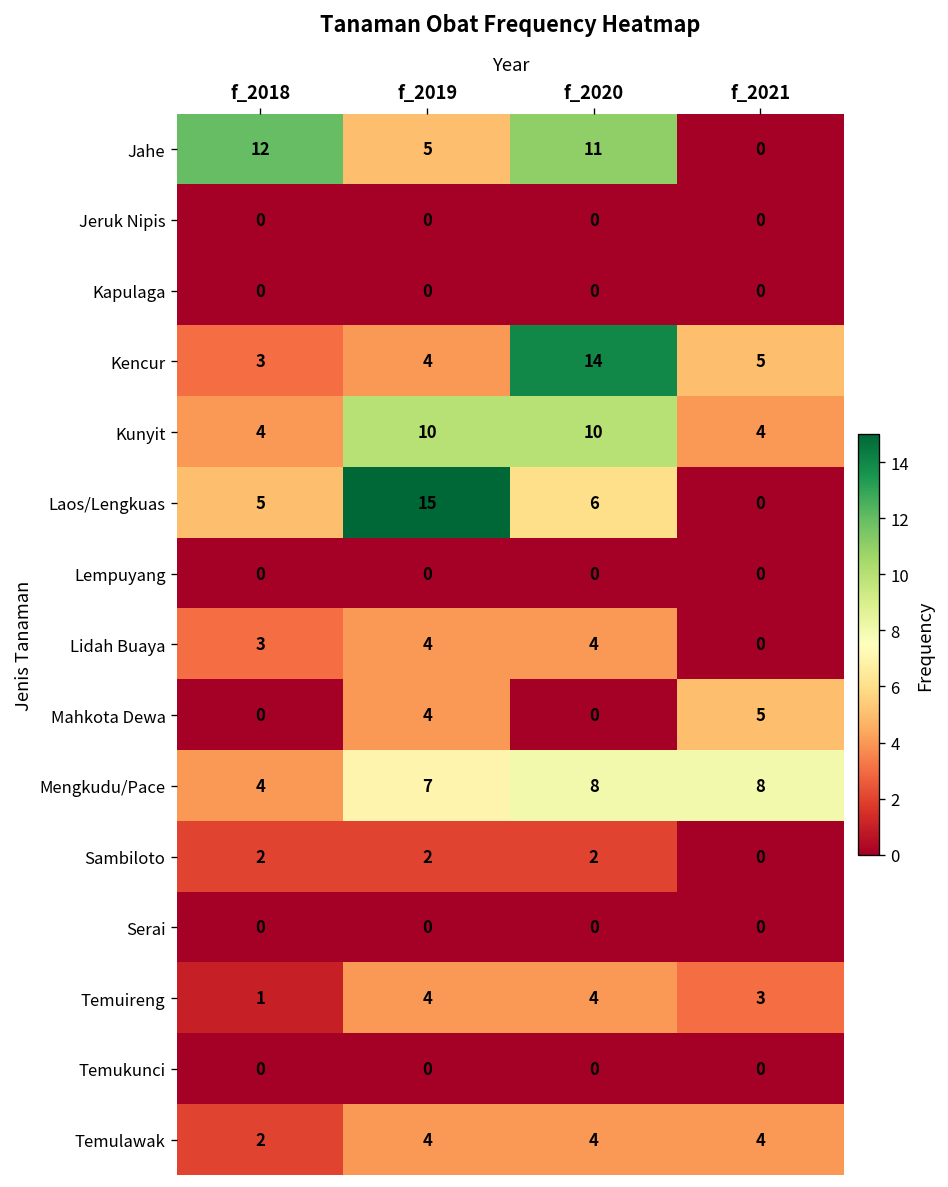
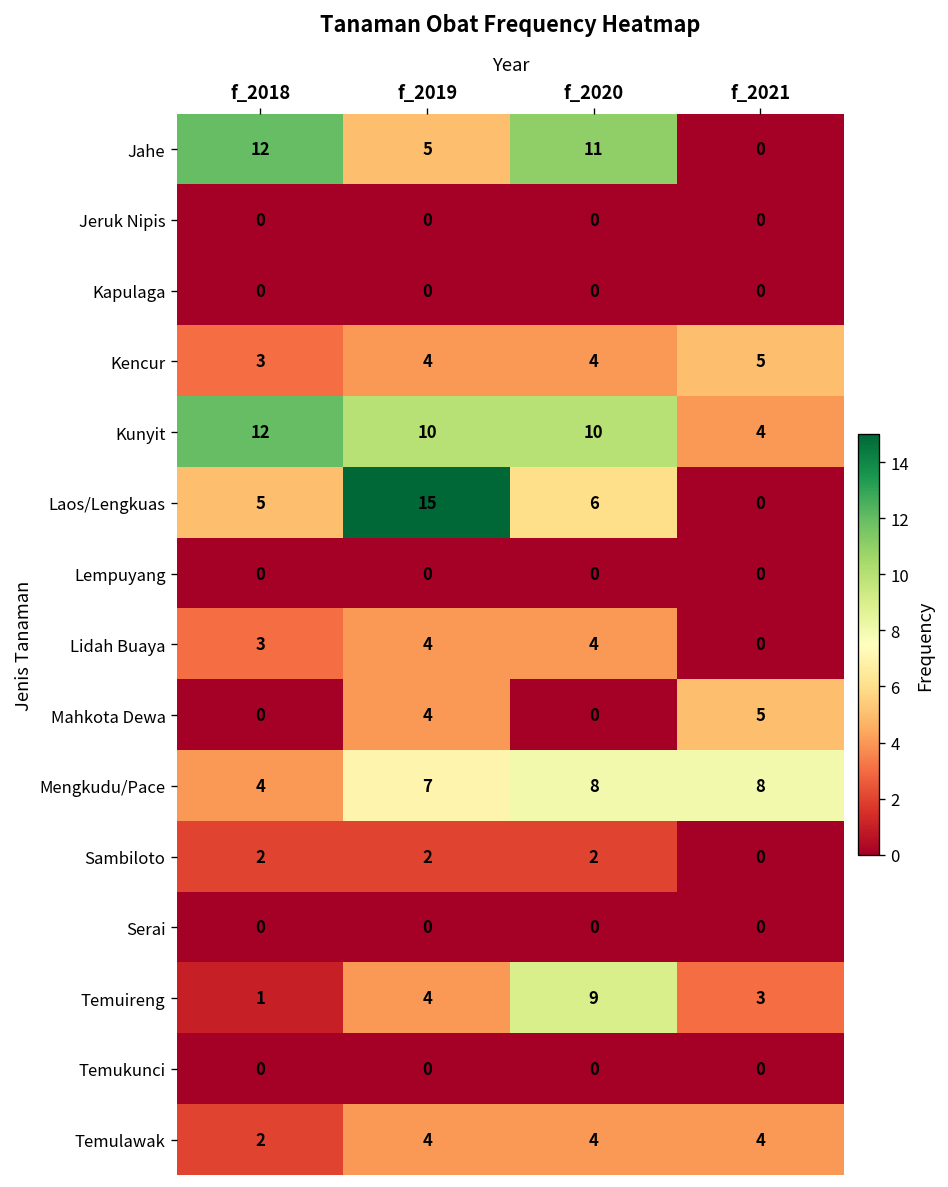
Kencur, f_2020: 14 -> 4
Kunyit, f_2018: 4 -> 12
Temuireng, f_2020: 4 -> 9
